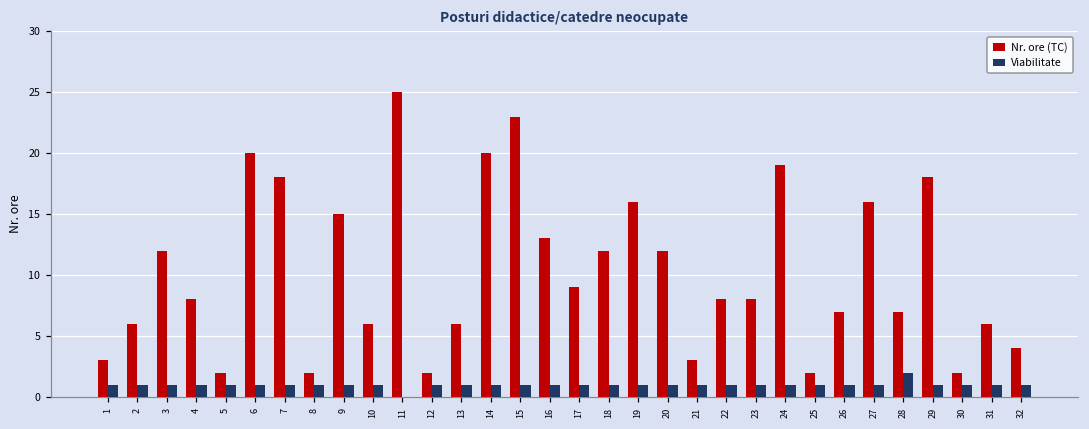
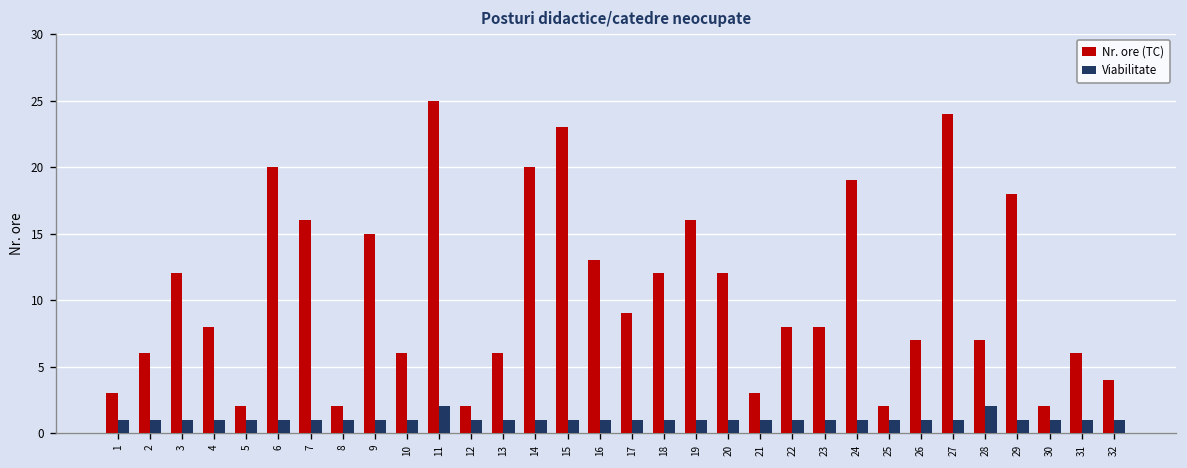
Nr. ore (TC), 7: 18 -> 16
Viabilitate, 11: 0 -> 2
Nr. ore (TC), 27: 16 -> 24
